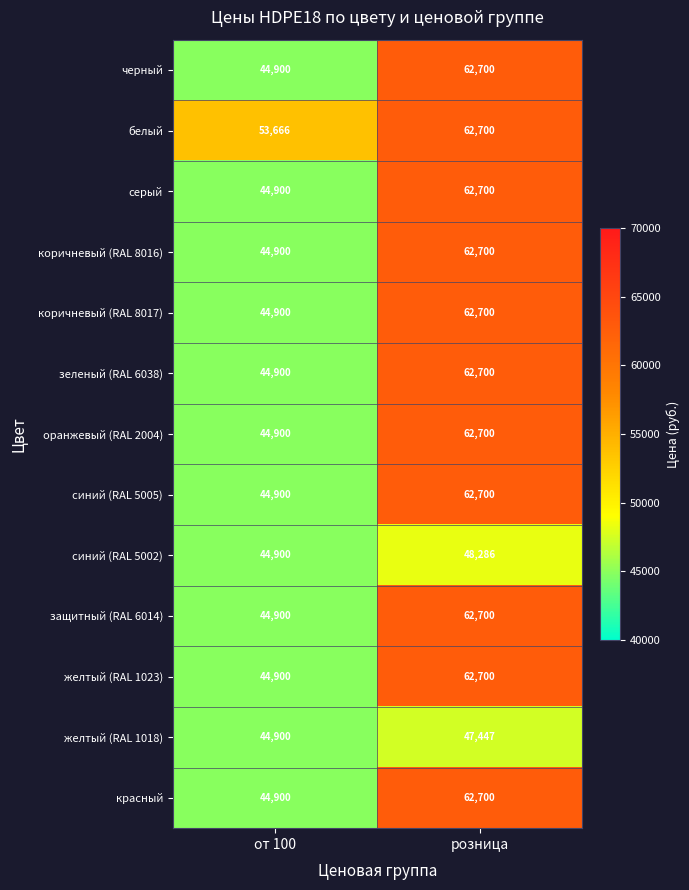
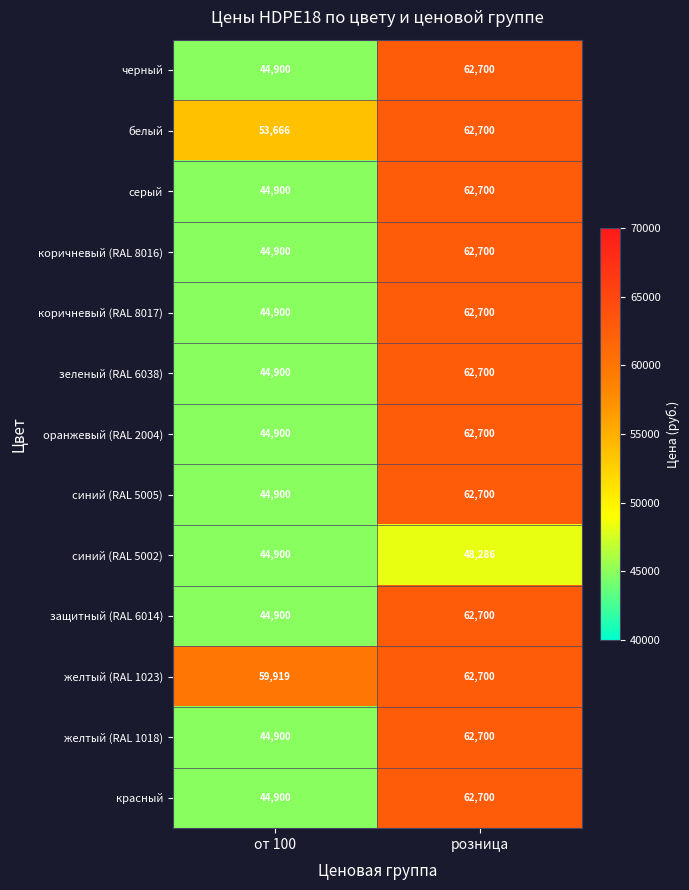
желтый (RAL 1023), от 100: 44,900 -> 59,919
желтый (RAL 1018), розница: 47,447 -> 62,700
